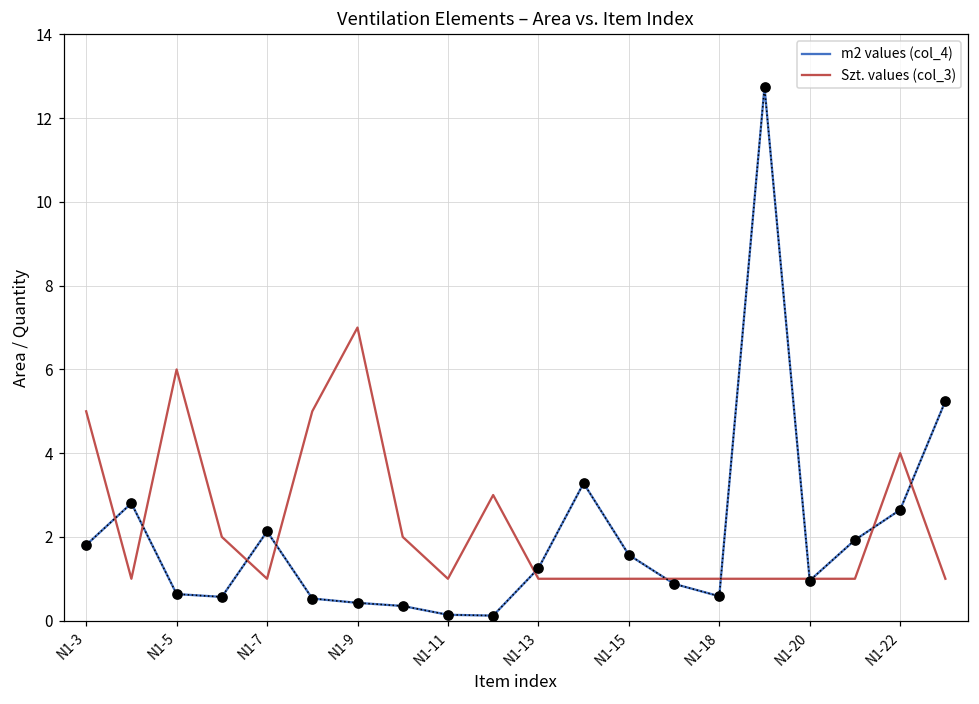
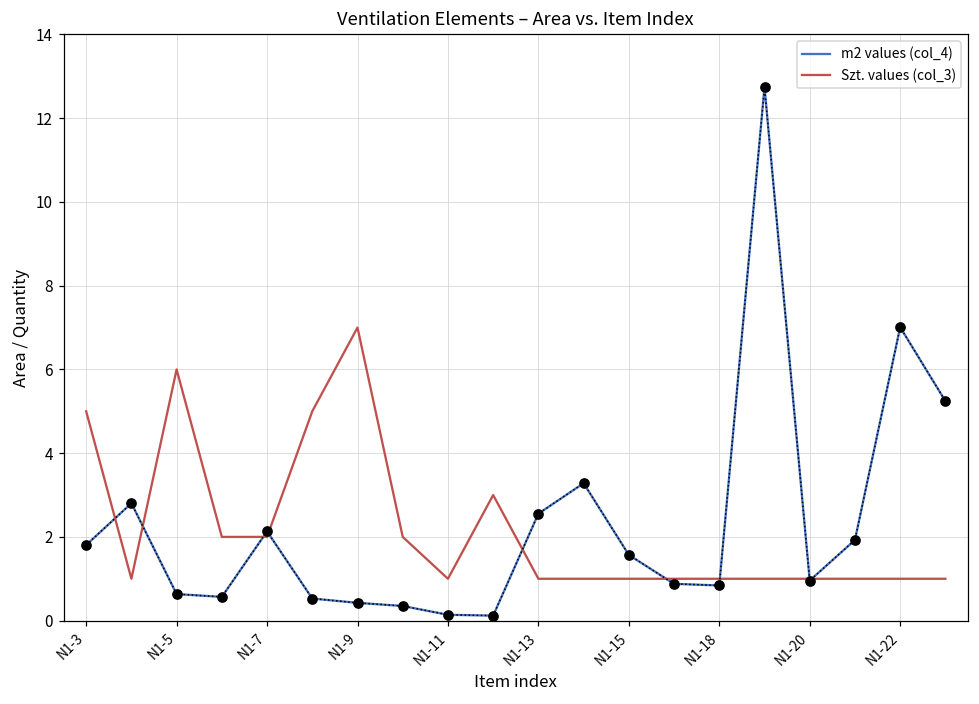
Szt. values (col_3), N1-7: 1 -> 2
m2 values (col_4), N1-13: 1.2 -> 2.6
m2 values (col_4), N1-18: 0.6 -> 0.8
m2 values (col_4), N1-22: 2.6 -> 7.0
Szt. values (col_3), N1-22: 4 -> 1
